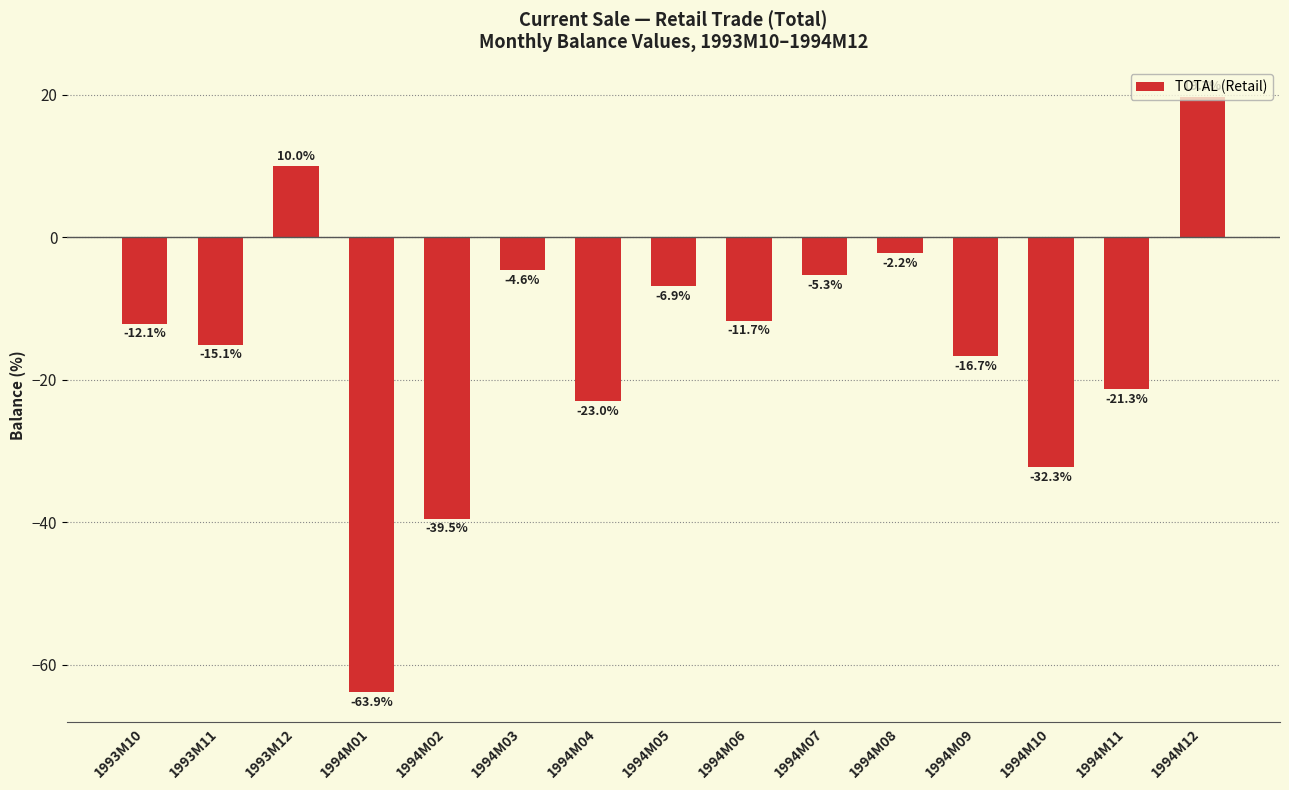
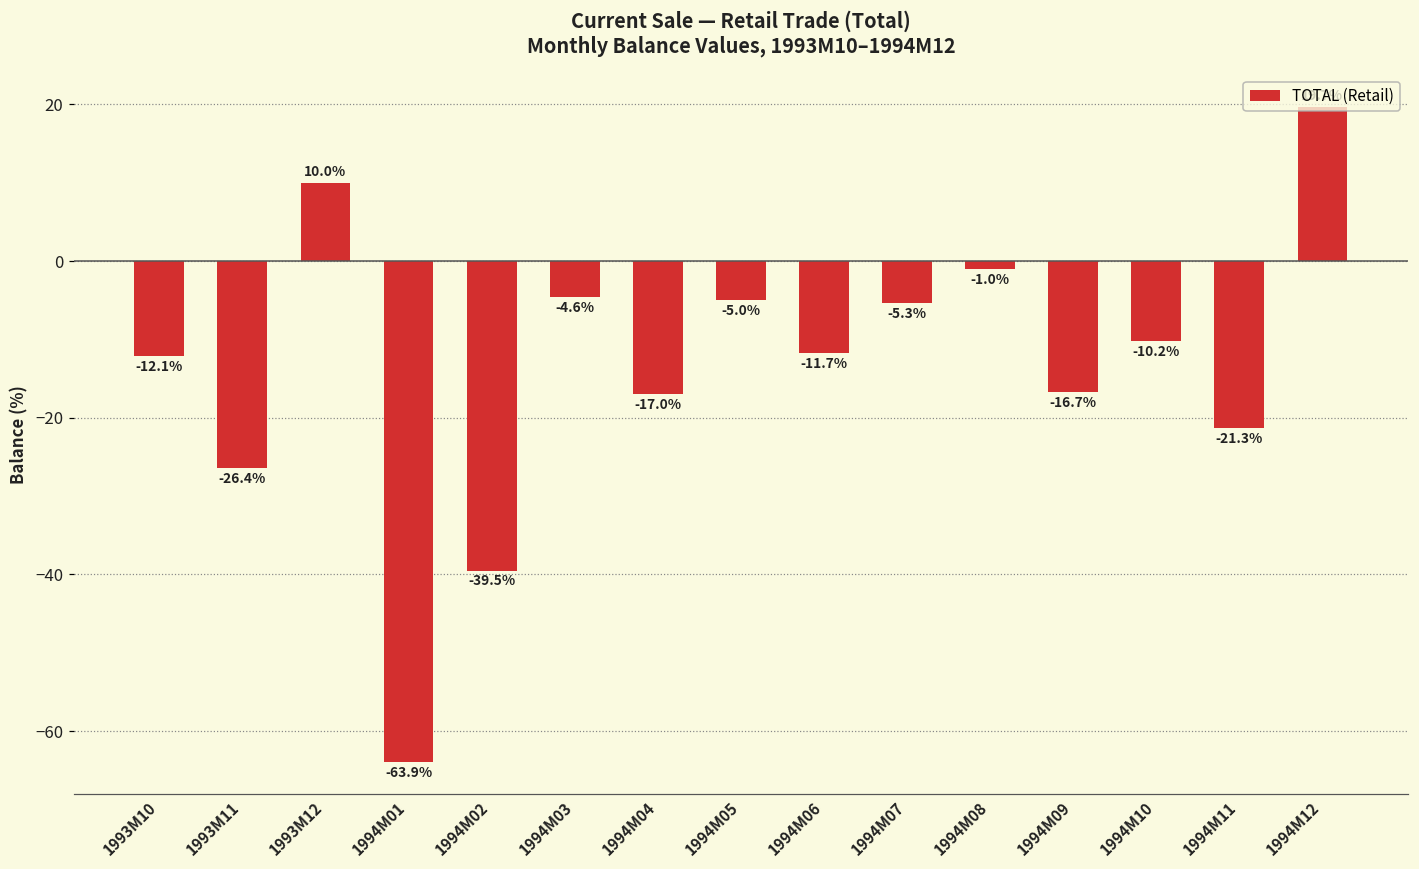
1993M11: -15.1% -> -26.4%
1994M04: -23.0% -> -17.0%
1994M05: -6.9% -> -5.0%
1994M08: -2.2% -> -1.0%
1994M10: -32.3% -> -10.2%
